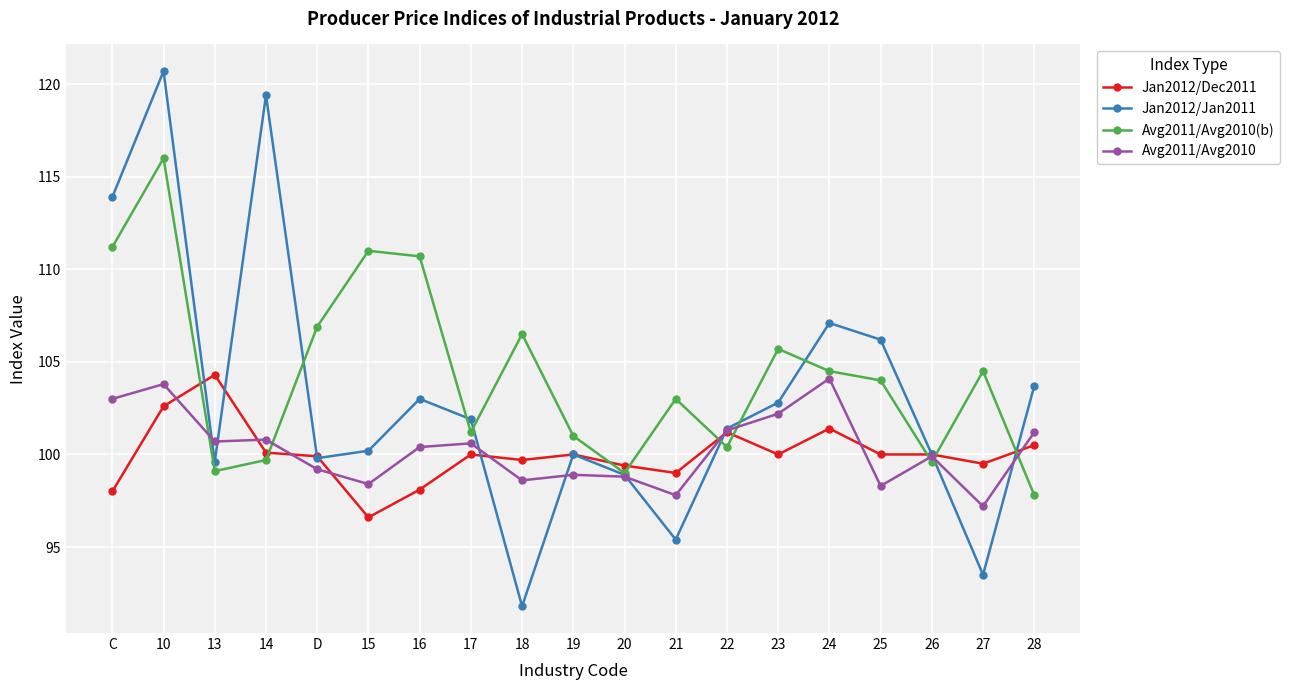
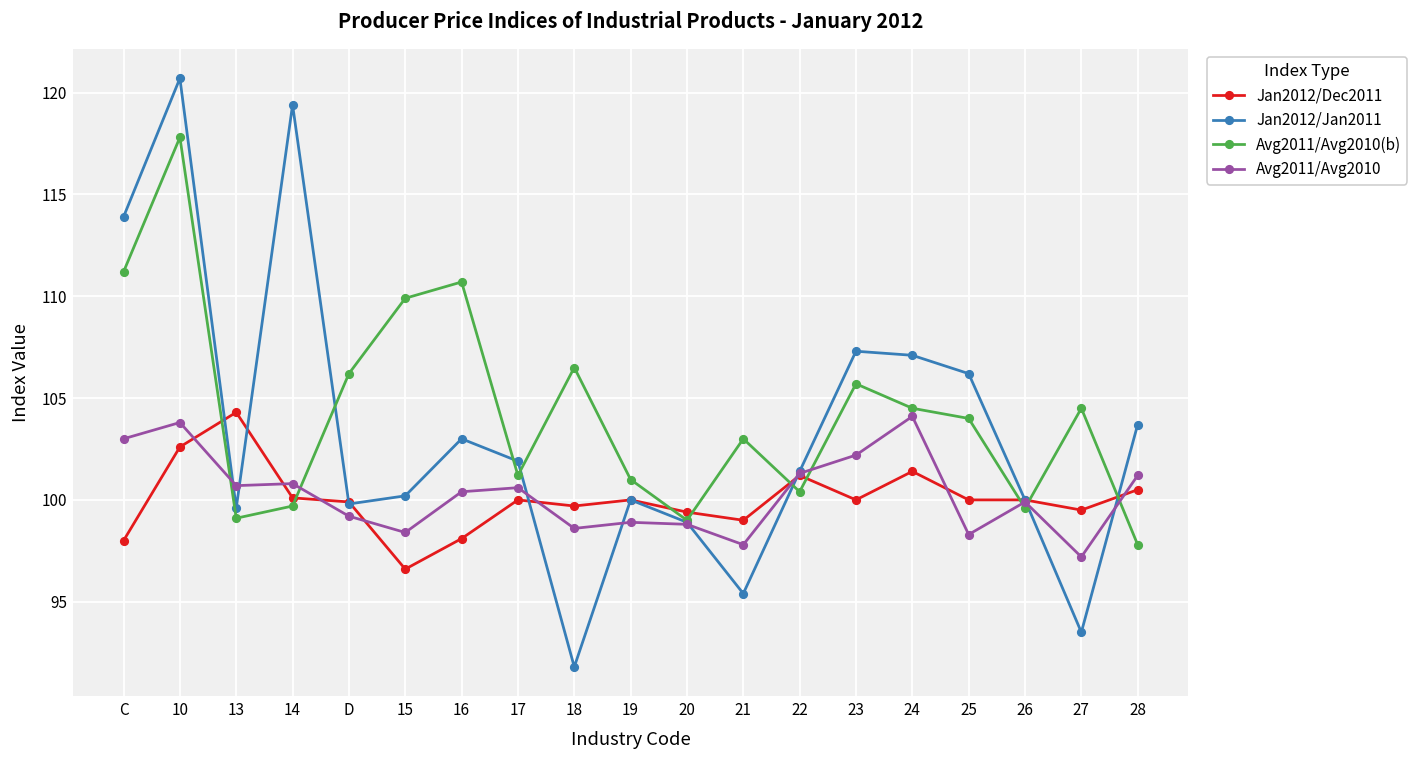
Avg2011/Avg2010(b), 10: 116.0 -> 117.8
Avg2011/Avg2010(b), D: 106.9 -> 106.2
Avg2011/Avg2010(b), 15: 111.0 -> 109.9
Jan2012/Jan2011, 23: 102.8 -> 107.3
